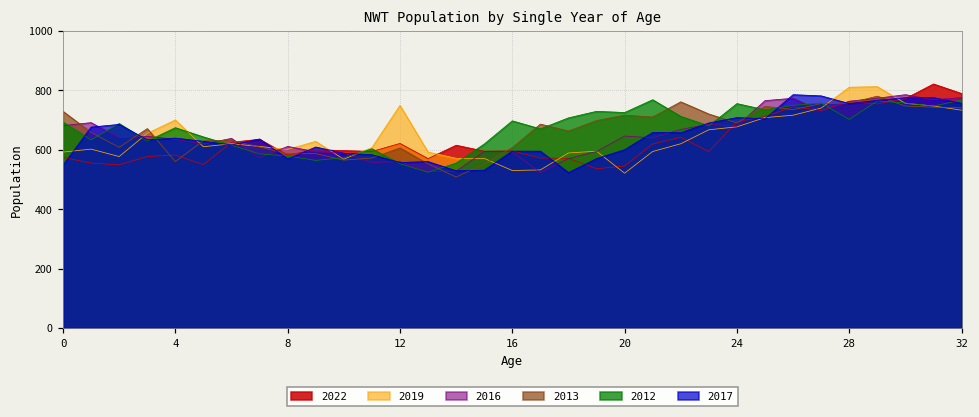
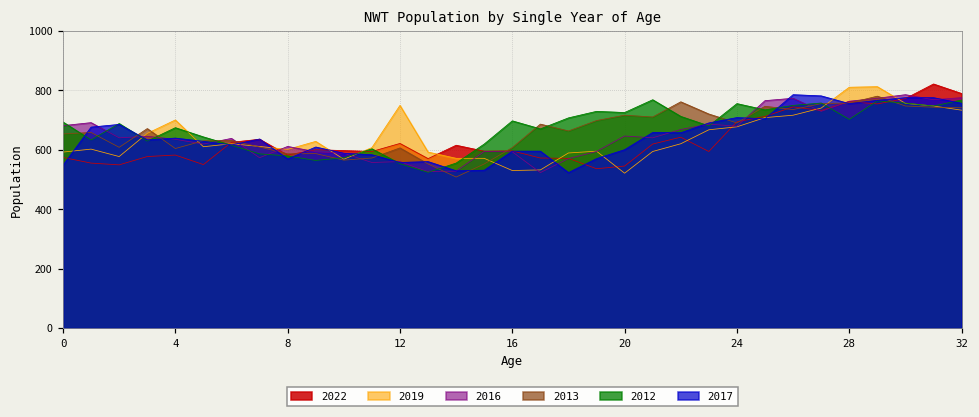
2013, 0: 730 -> 650
2013, 4: 560 -> 600
